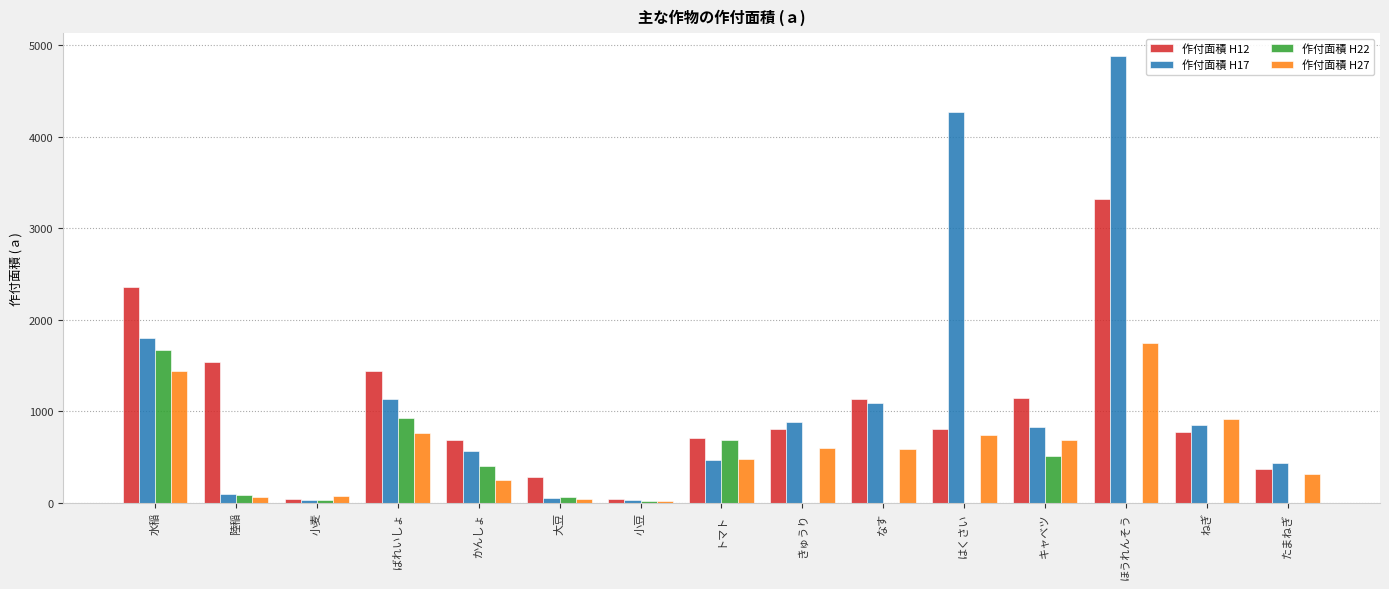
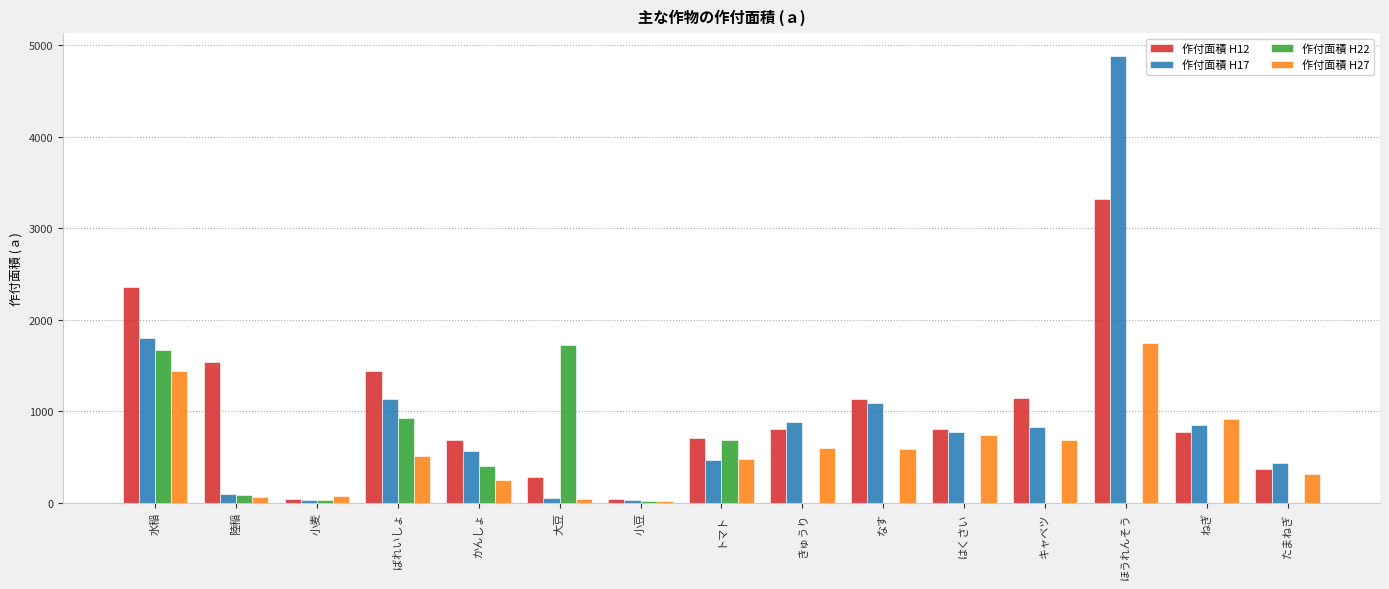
作付面積 H27, ばれいしょ: 800 -> 500
作付面積 H22, 大豆: 100 -> 1700
作付面積 H17, はくさい: 4300 -> 800
作付面積 H22, キャベツ: 500 -> 0
